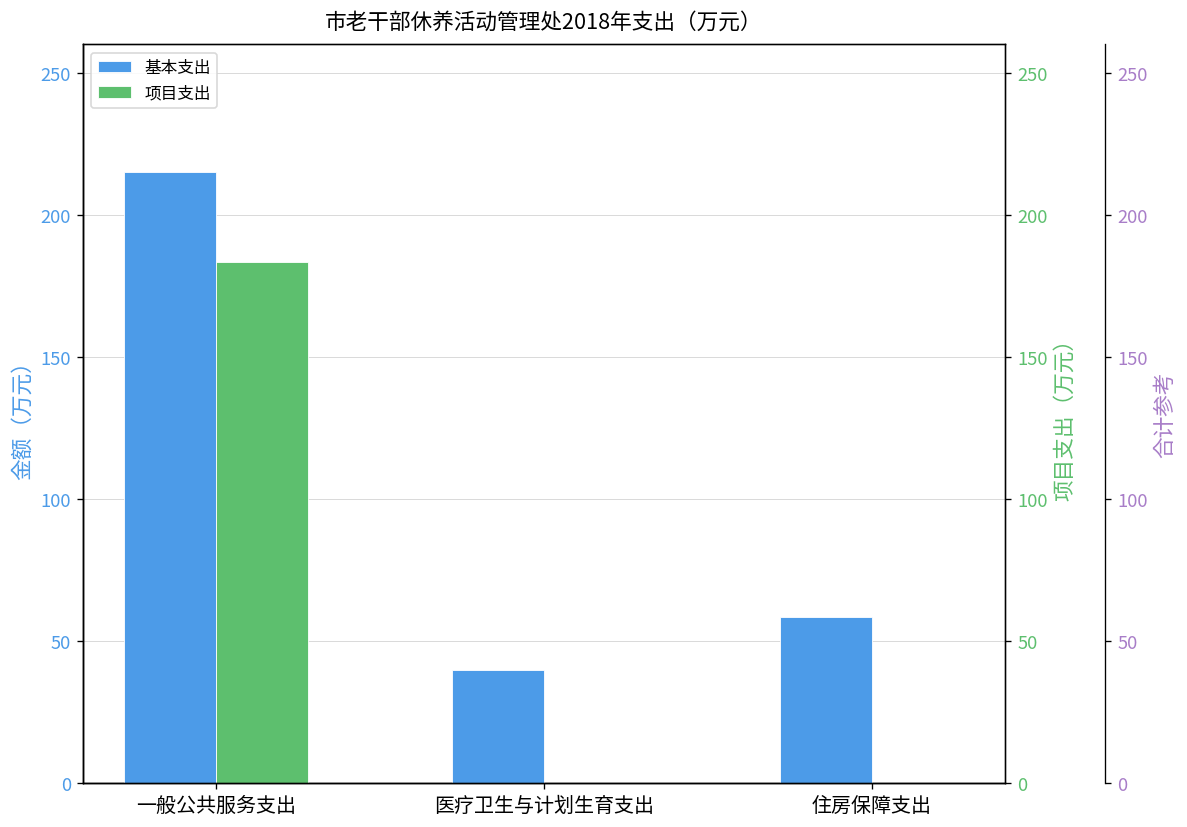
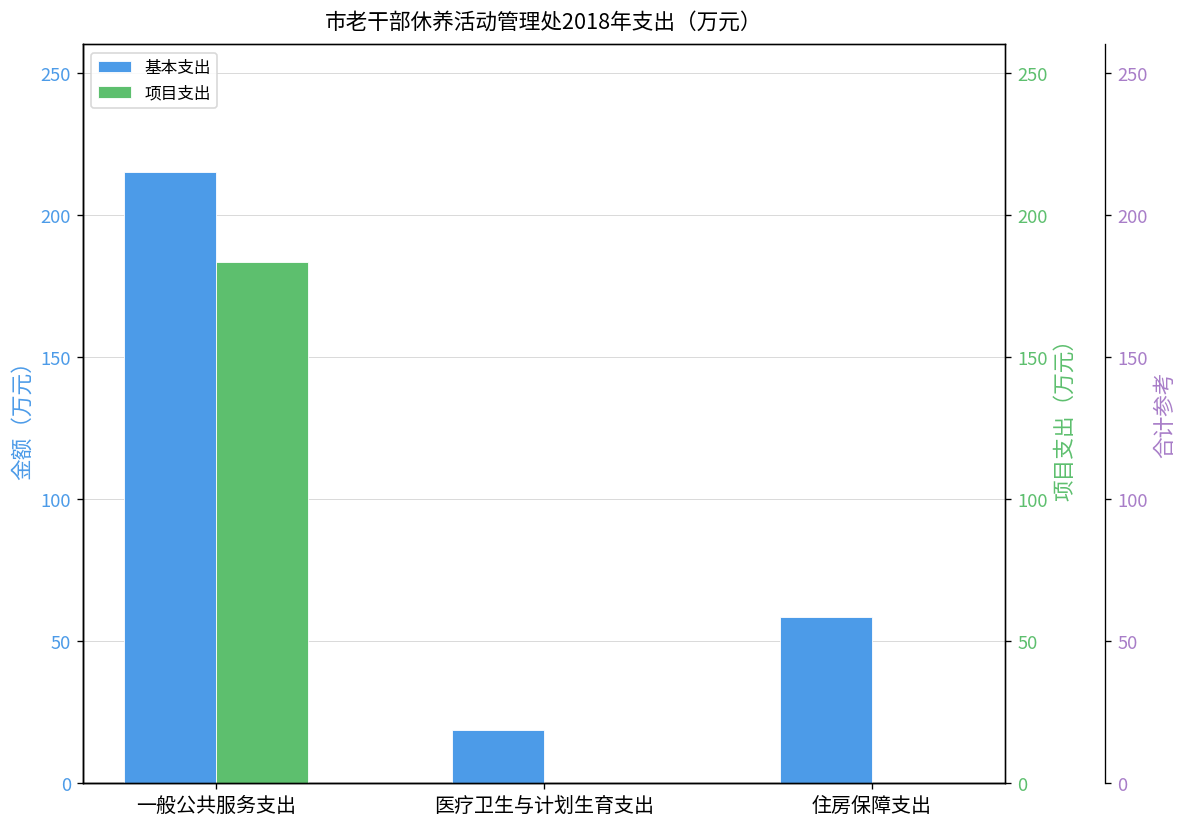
基本支出, 医疗卫生与计划生育支出: 40 -> 18
